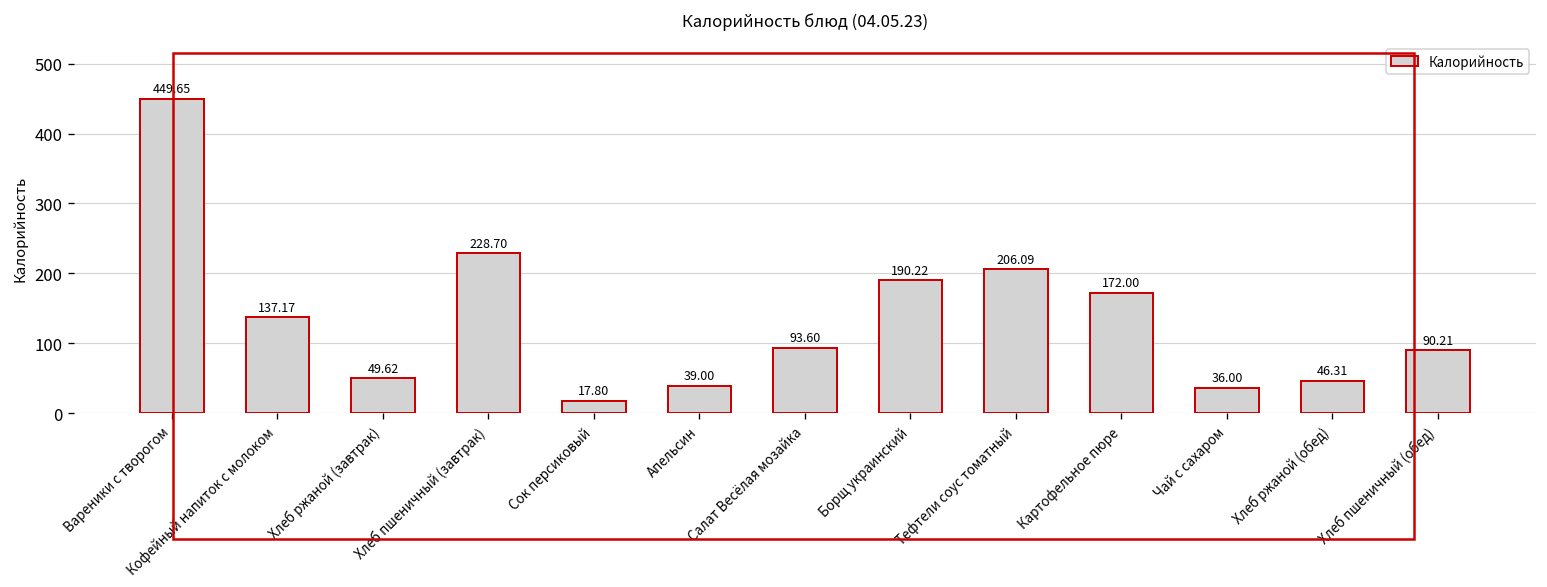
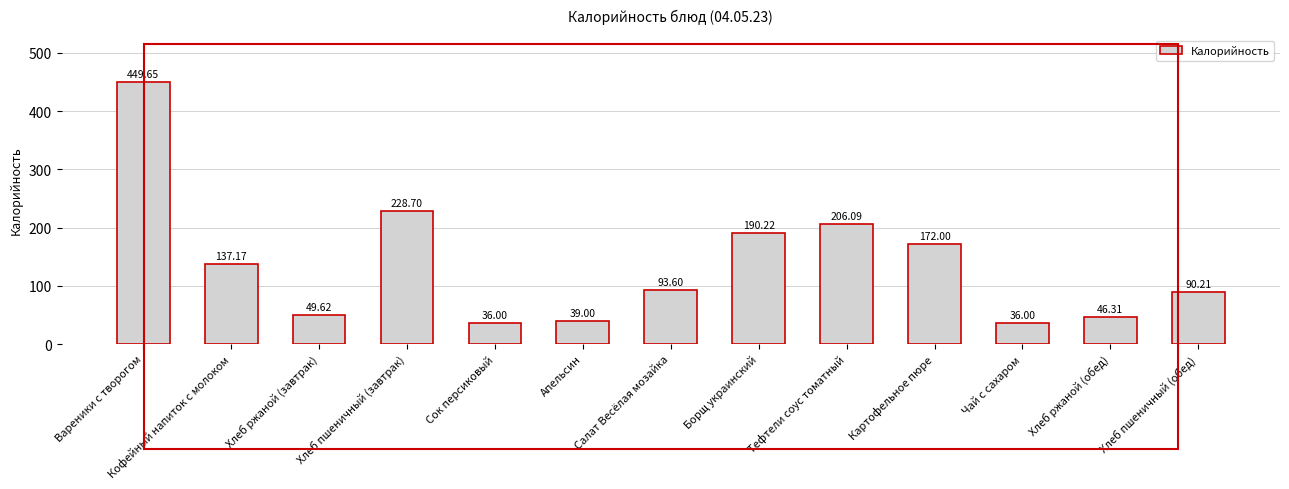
Сок персиковый: 17.80 -> 36.00
